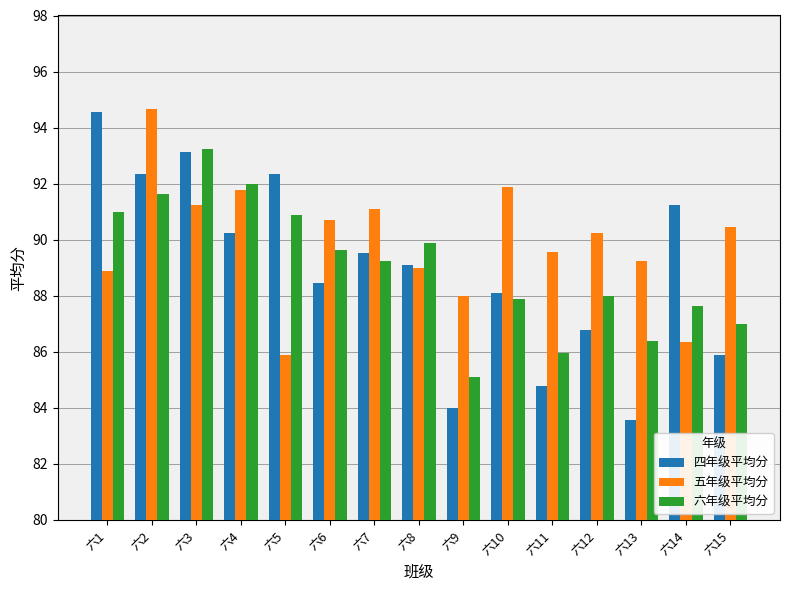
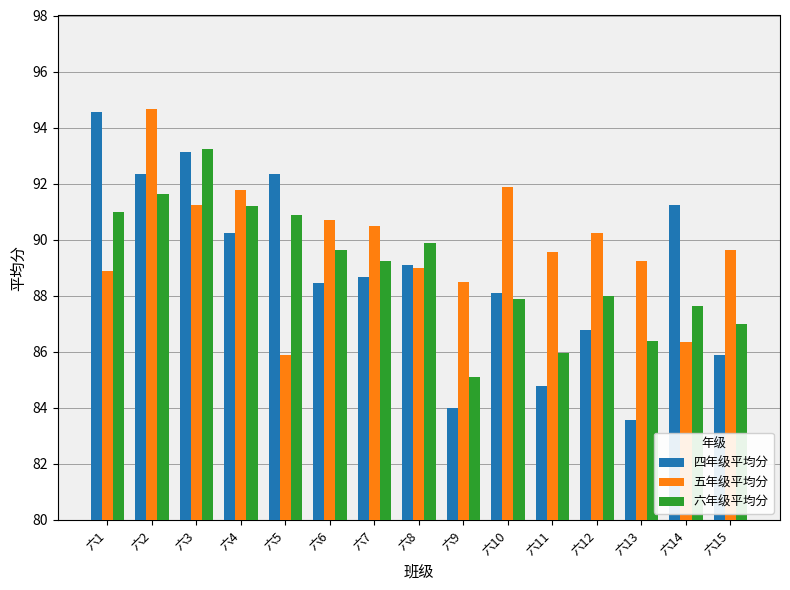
六年级平均分, 六4: 92.0 -> 91.2
四年级平均分, 六7: 89.5 -> 88.7
五年级平均分, 六7: 91.1 -> 90.5
五年级平均分, 六9: 88.0 -> 88.5
五年级平均分, 六15: 90.4 -> 89.6
